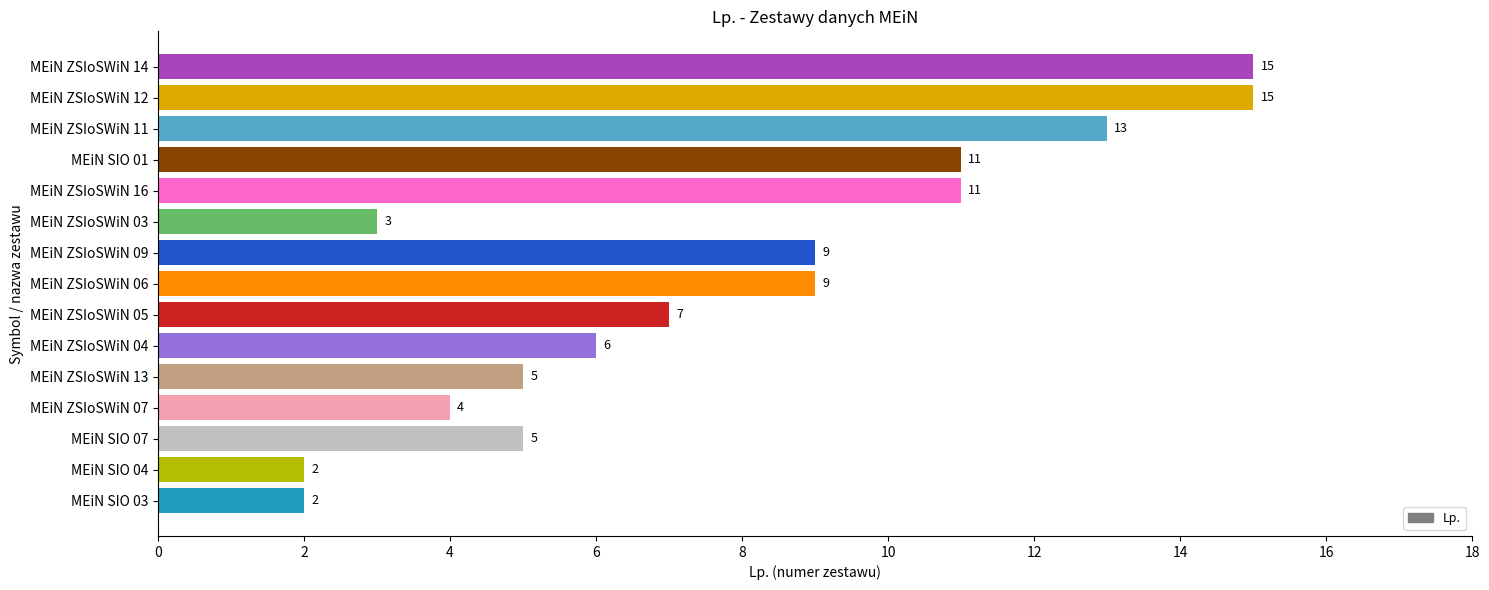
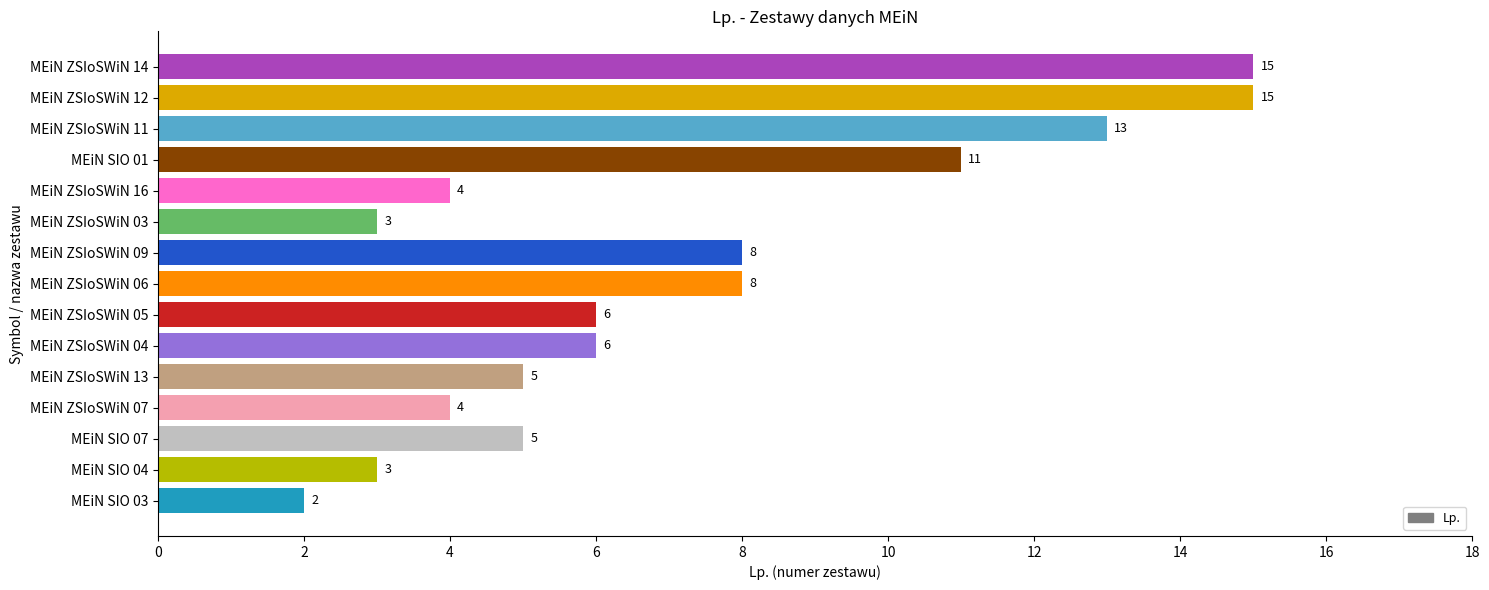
MEiN ZSIoSWiN 16: 11 -> 4
MEiN ZSIoSWiN 09: 9 -> 8
MEiN ZSIoSWiN 06: 9 -> 8
MEiN ZSIoSWiN 05: 7 -> 6
MEiN SIO 04: 2 -> 3
